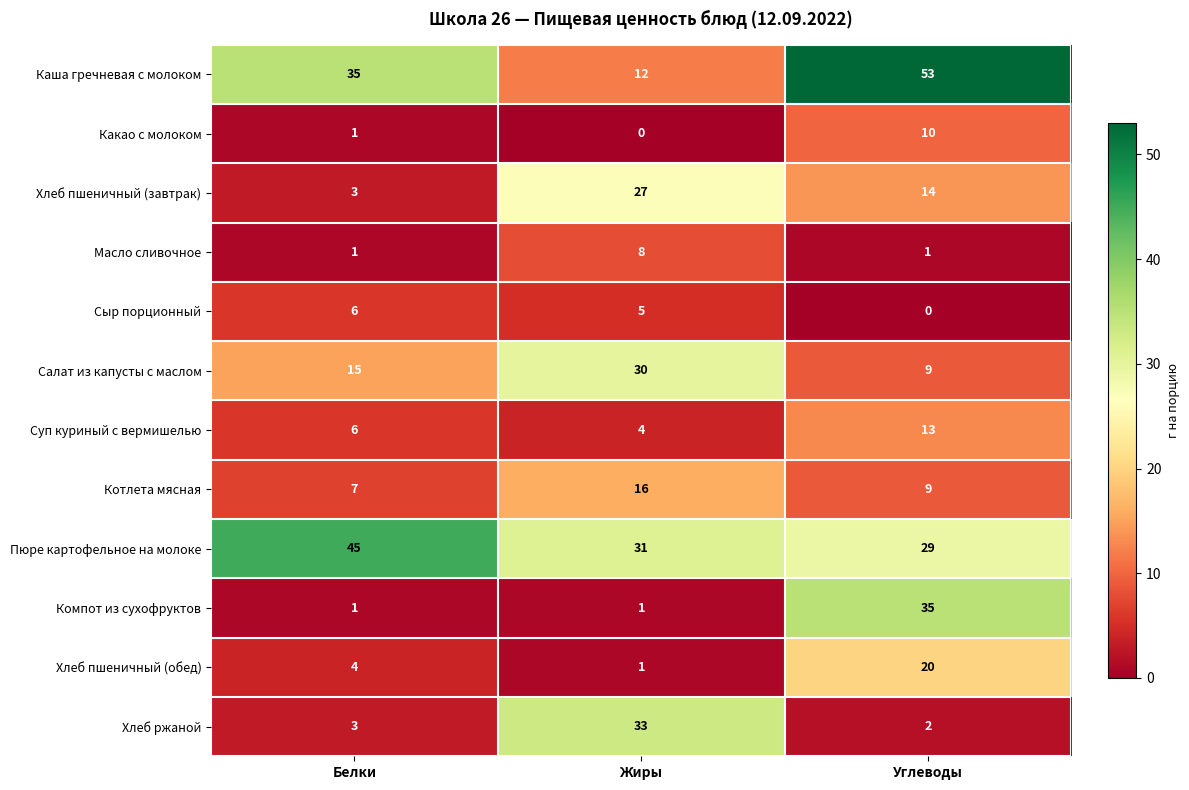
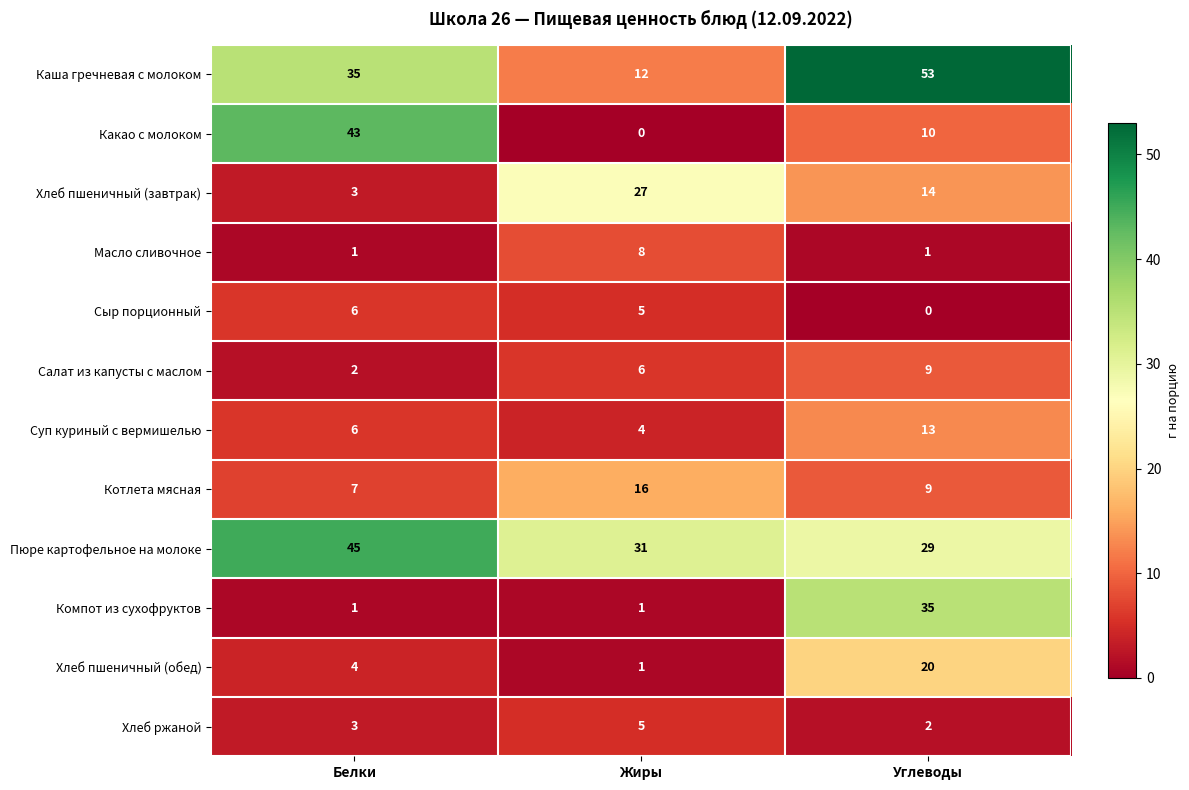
Какао с молоком, Белки: 1 -> 43
Салат из капусты с маслом, Белки: 15 -> 2
Салат из капусты с маслом, Жиры: 30 -> 6
Хлеб ржаной, Жиры: 33 -> 5
